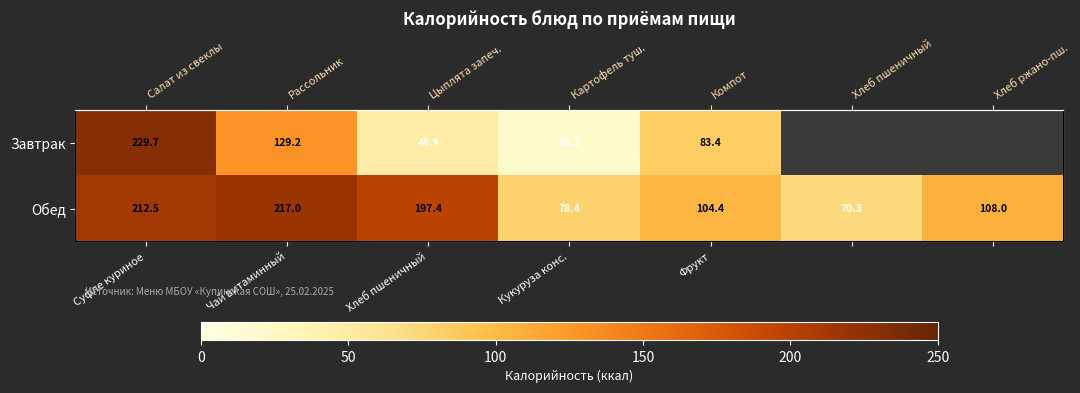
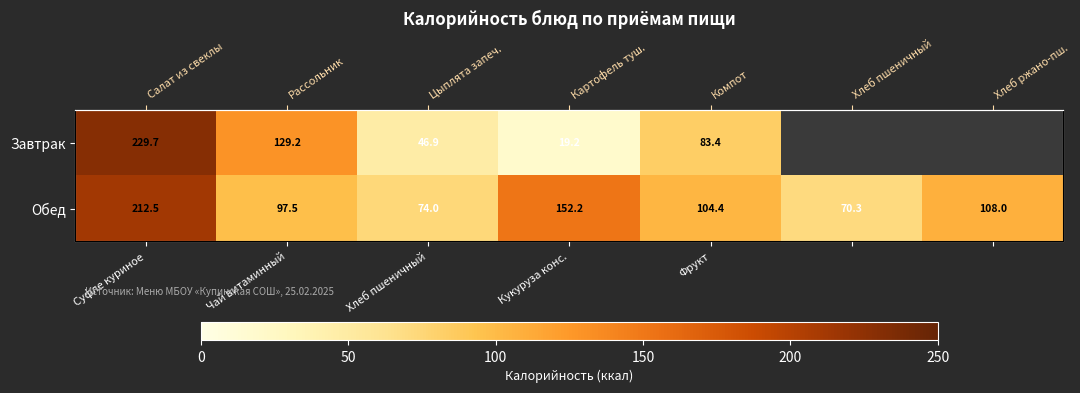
Обед, Чай витаминный: 217.0 -> 97.5
Обед, Хлеб пшеничный: 197.4 -> 74.0
Обед, Кукуруза конс.: 78.4 -> 152.2
